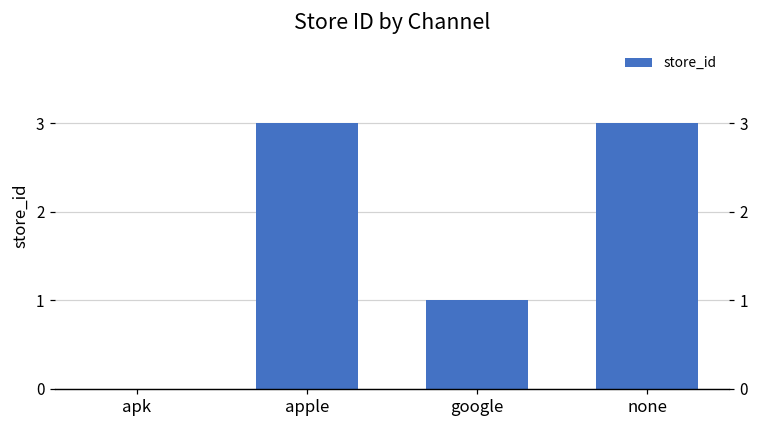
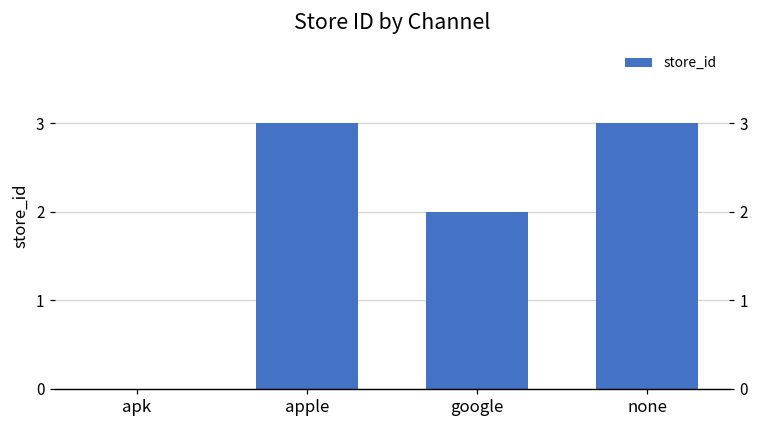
google: 1 -> 2
